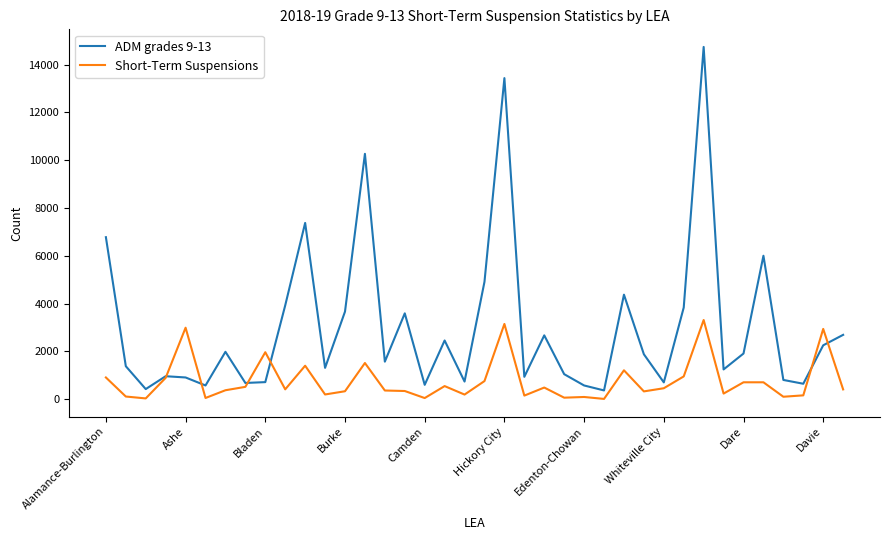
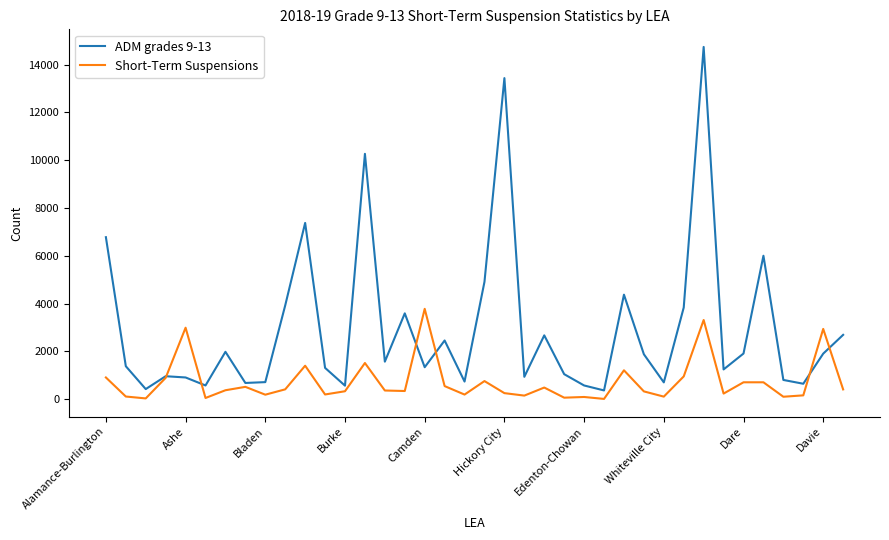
Short-Term Suspensions, Bladen: 2000 -> 200
ADM grades 9-13, Burke: 3700 -> 600
ADM grades 9-13, Camden: 600 -> 1300
Short-Term Suspensions, Camden: 0 -> 3800
Short-Term Suspensions, Hickory City: 3100 -> 200
Short-Term Suspensions, Whiteville City: 500 -> 100
ADM grades 9-13, Davie: 2300 -> 1900
